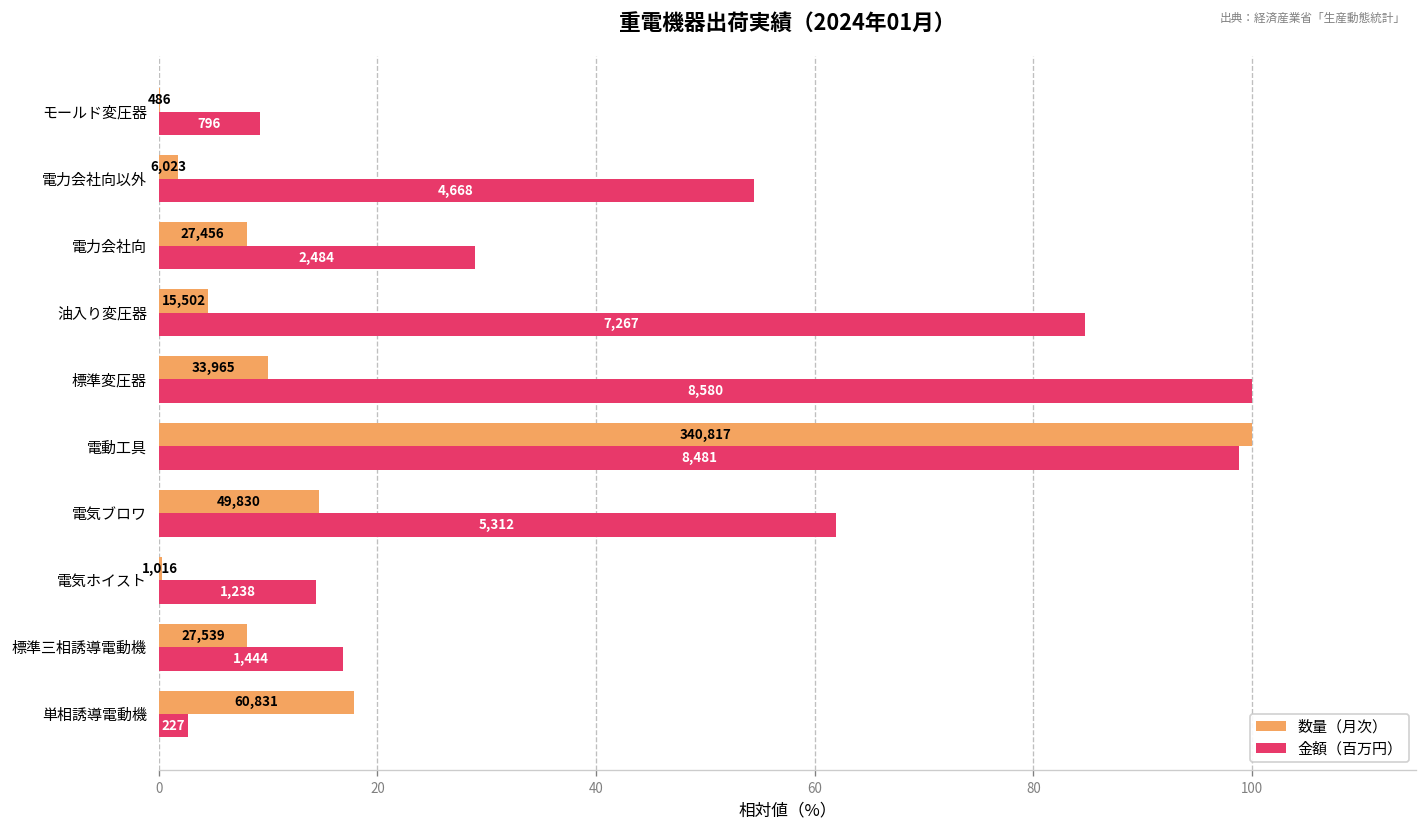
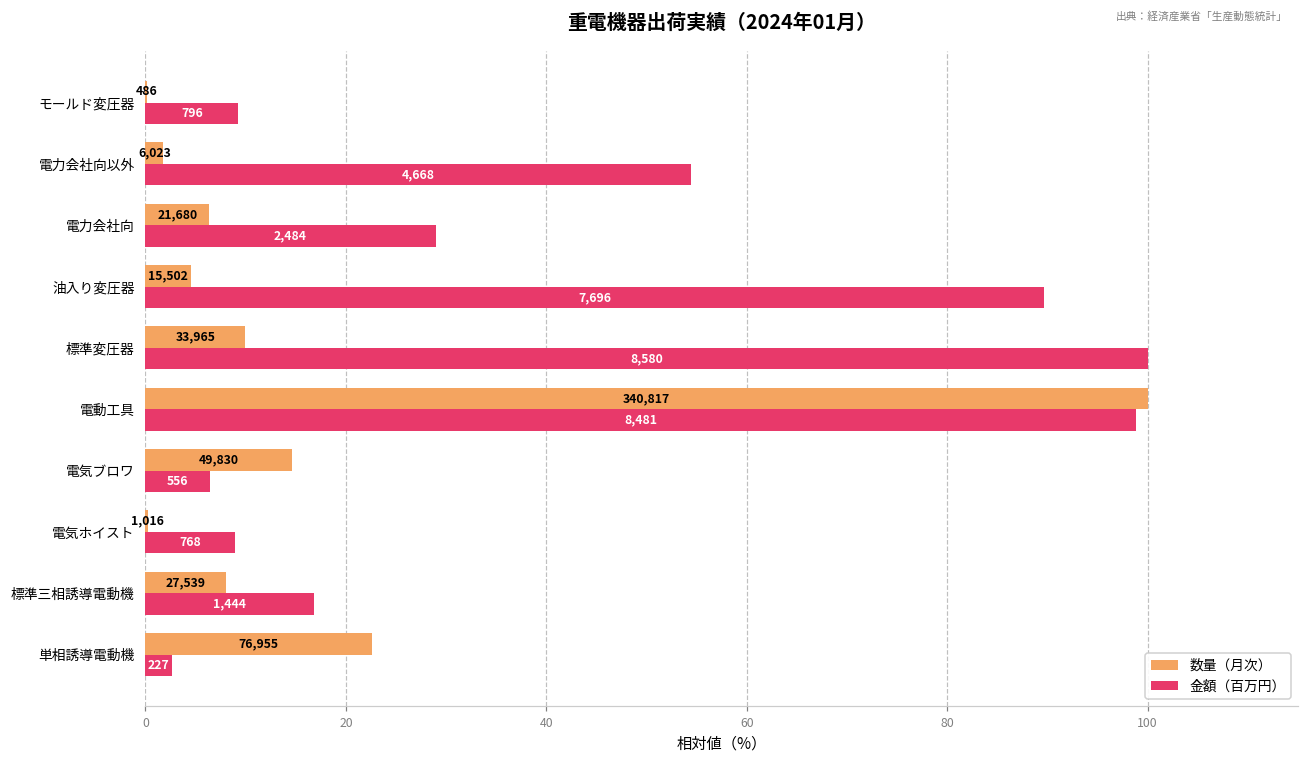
数量（月次）, 電力会社向: 27,456 -> 21,680
金額（百万円）, 油入り変圧器: 7,267 -> 7,696
金額（百万円）, 電気ブロワ: 5,312 -> 556
金額（百万円）, 電気ホイスト: 1,238 -> 768
数量（月次）, 単相誘導電動機: 60,831 -> 76,955
